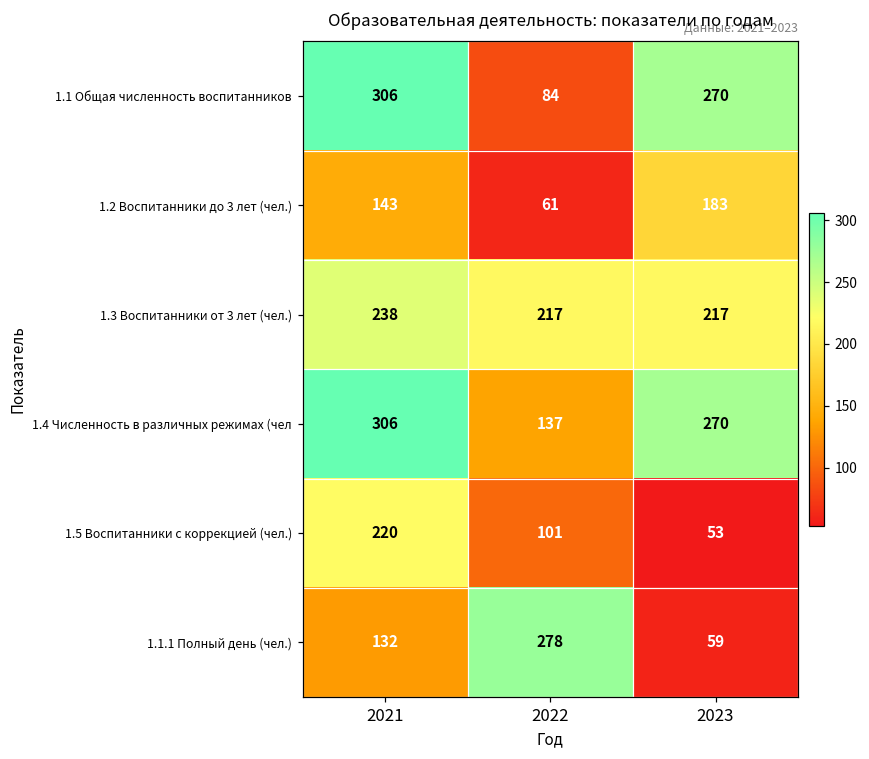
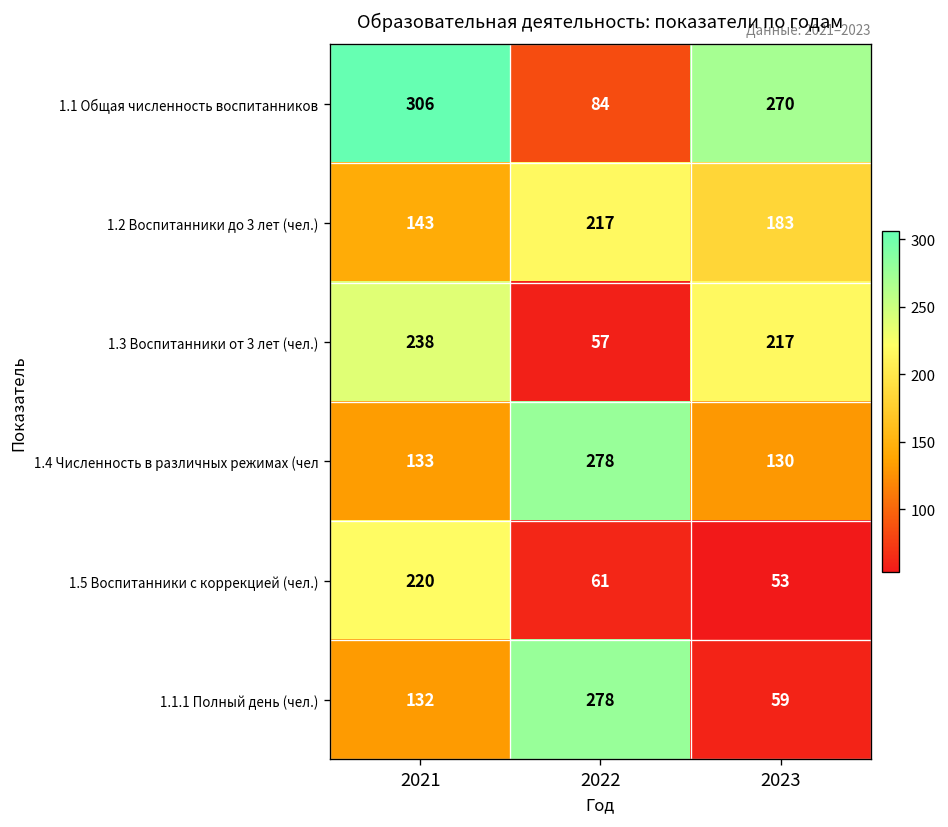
1.2 Воспитанники до 3 лет (чел.), 2022: 61 -> 217
1.3 Воспитанники от 3 лет (чел.), 2022: 217 -> 57
1.4 Численность в различных режимах (чел, 2021: 306 -> 133
1.4 Численность в различных режимах (чел, 2022: 137 -> 278
1.4 Численность в различных режимах (чел, 2023: 270 -> 130
1.5 Воспитанники с коррекцией (чел.), 2022: 101 -> 61
